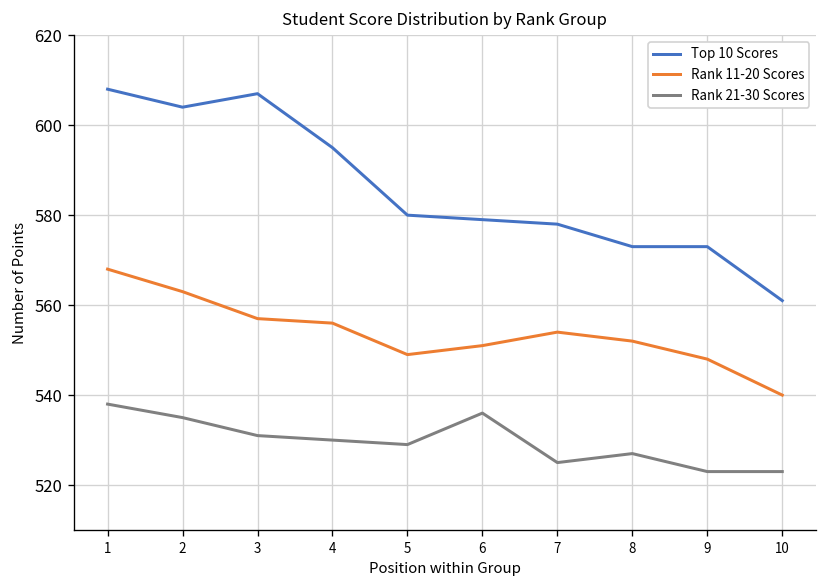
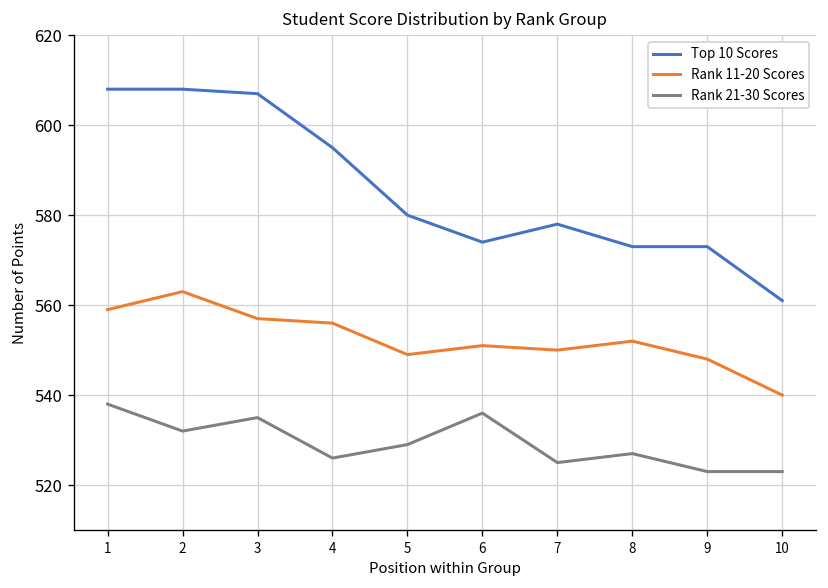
Rank 11-20 Scores, 1: 568 -> 559
Top 10 Scores, 2: 604 -> 608
Rank 21-30 Scores, 2: 535 -> 532
Rank 21-30 Scores, 3: 531 -> 535
Rank 21-30 Scores, 4: 530 -> 526
Top 10 Scores, 6: 579 -> 574
Rank 11-20 Scores, 7: 554 -> 550
